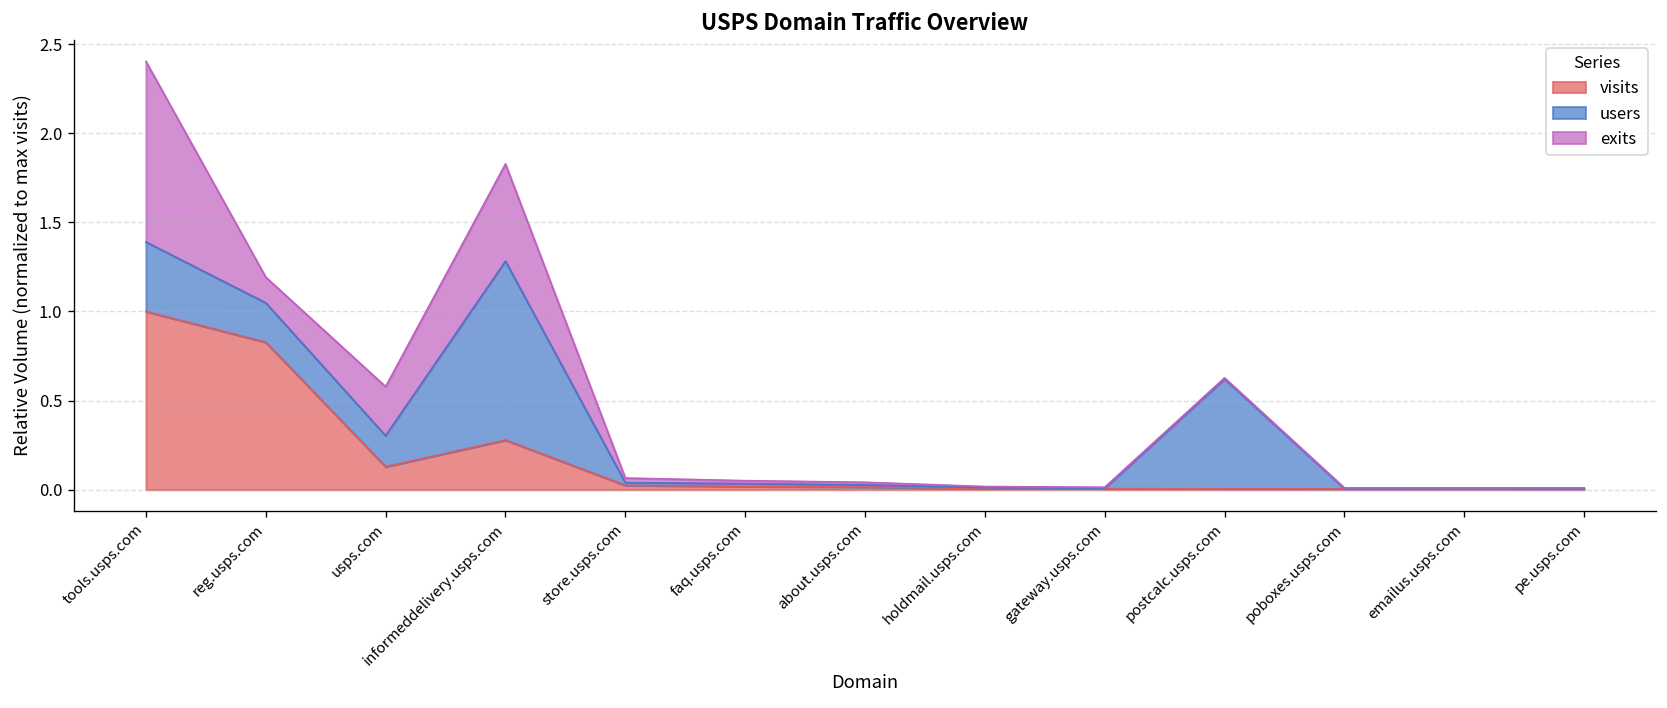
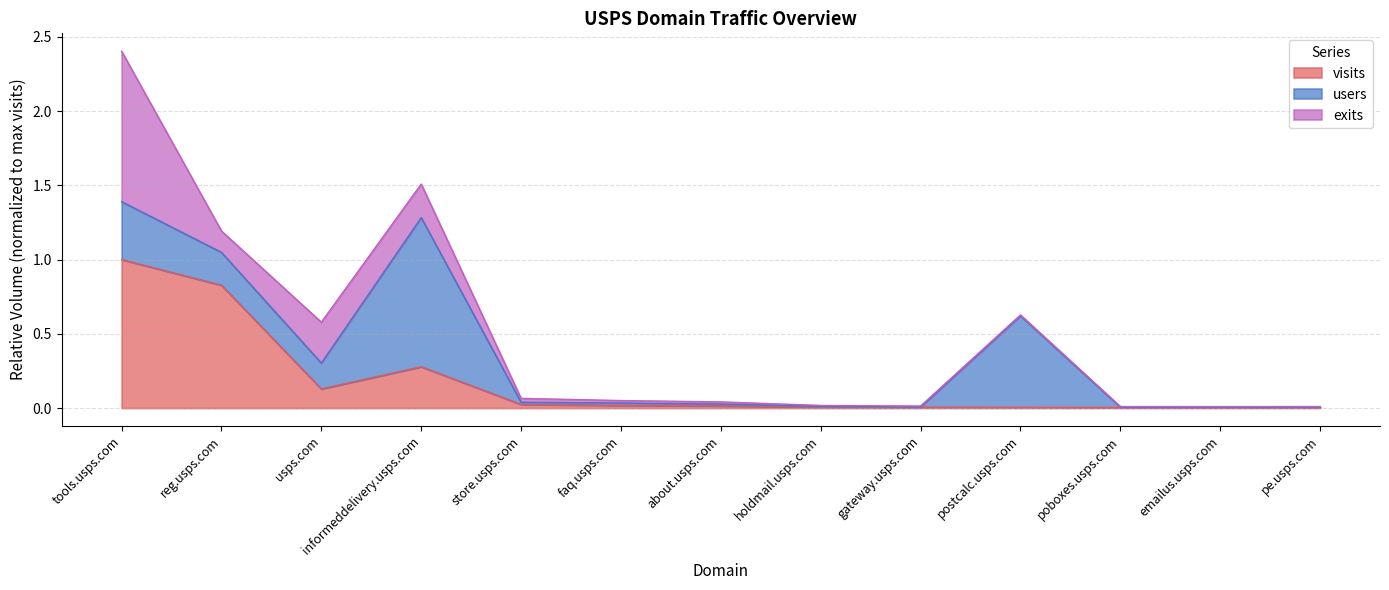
exits, informeddelivery.usps.com: 0.55 -> 0.23
